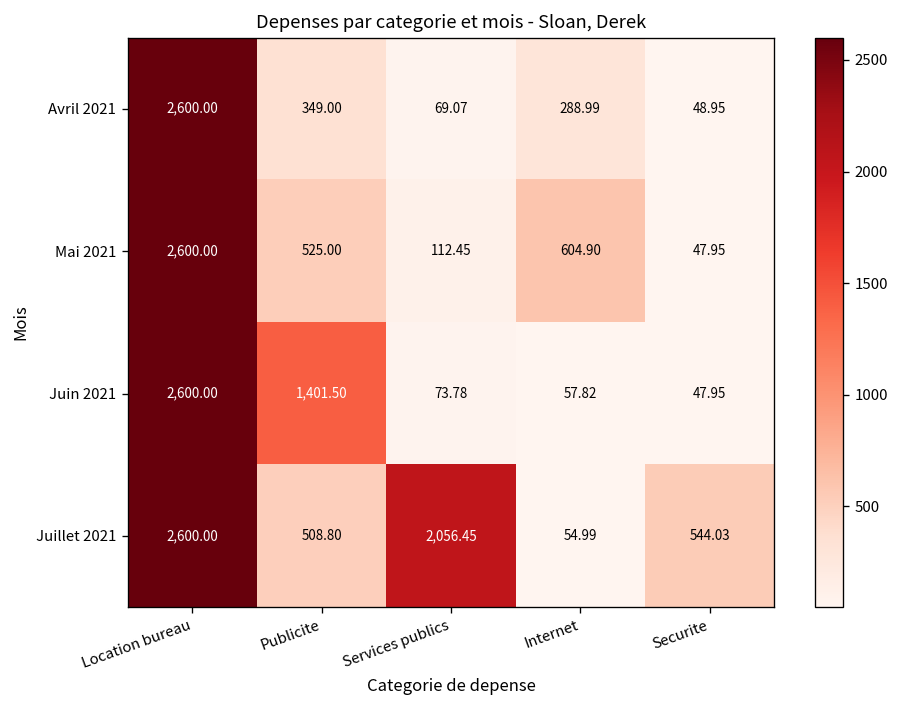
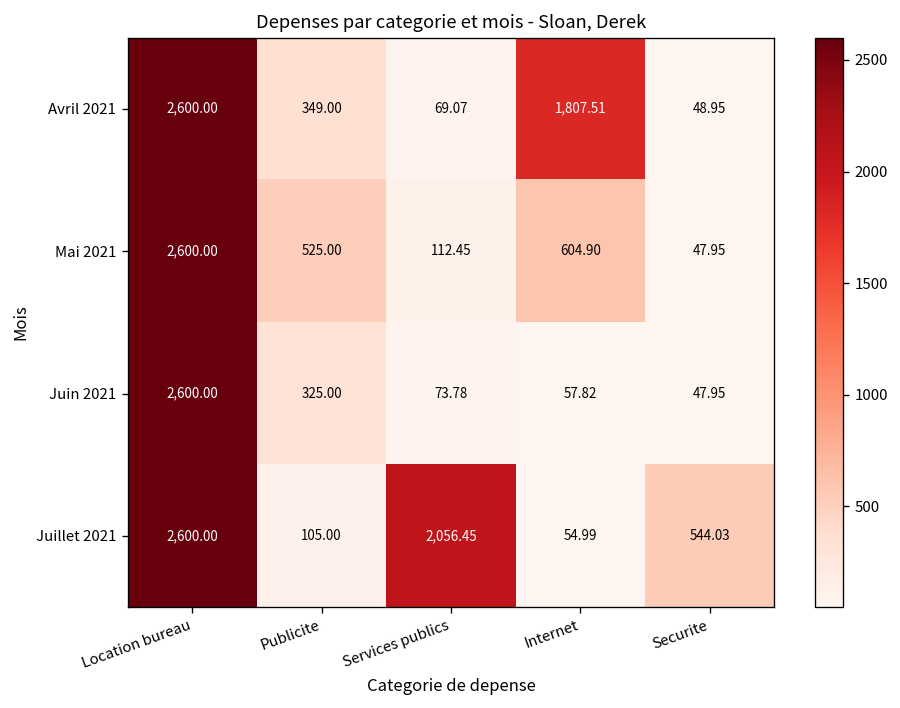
Avril 2021, Internet: 288.99 -> 1,807.51
Juin 2021, Publicite: 1,401.50 -> 325.00
Juillet 2021, Publicite: 508.80 -> 105.00
